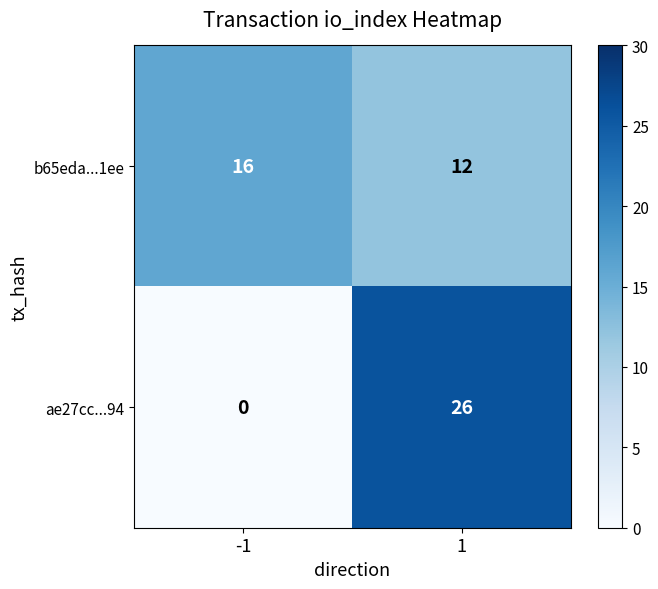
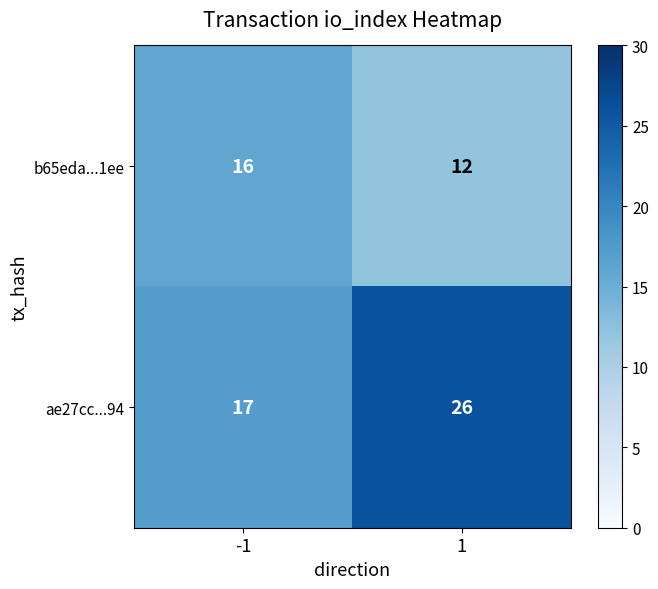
ae27cc...94, -1: 0 -> 17
